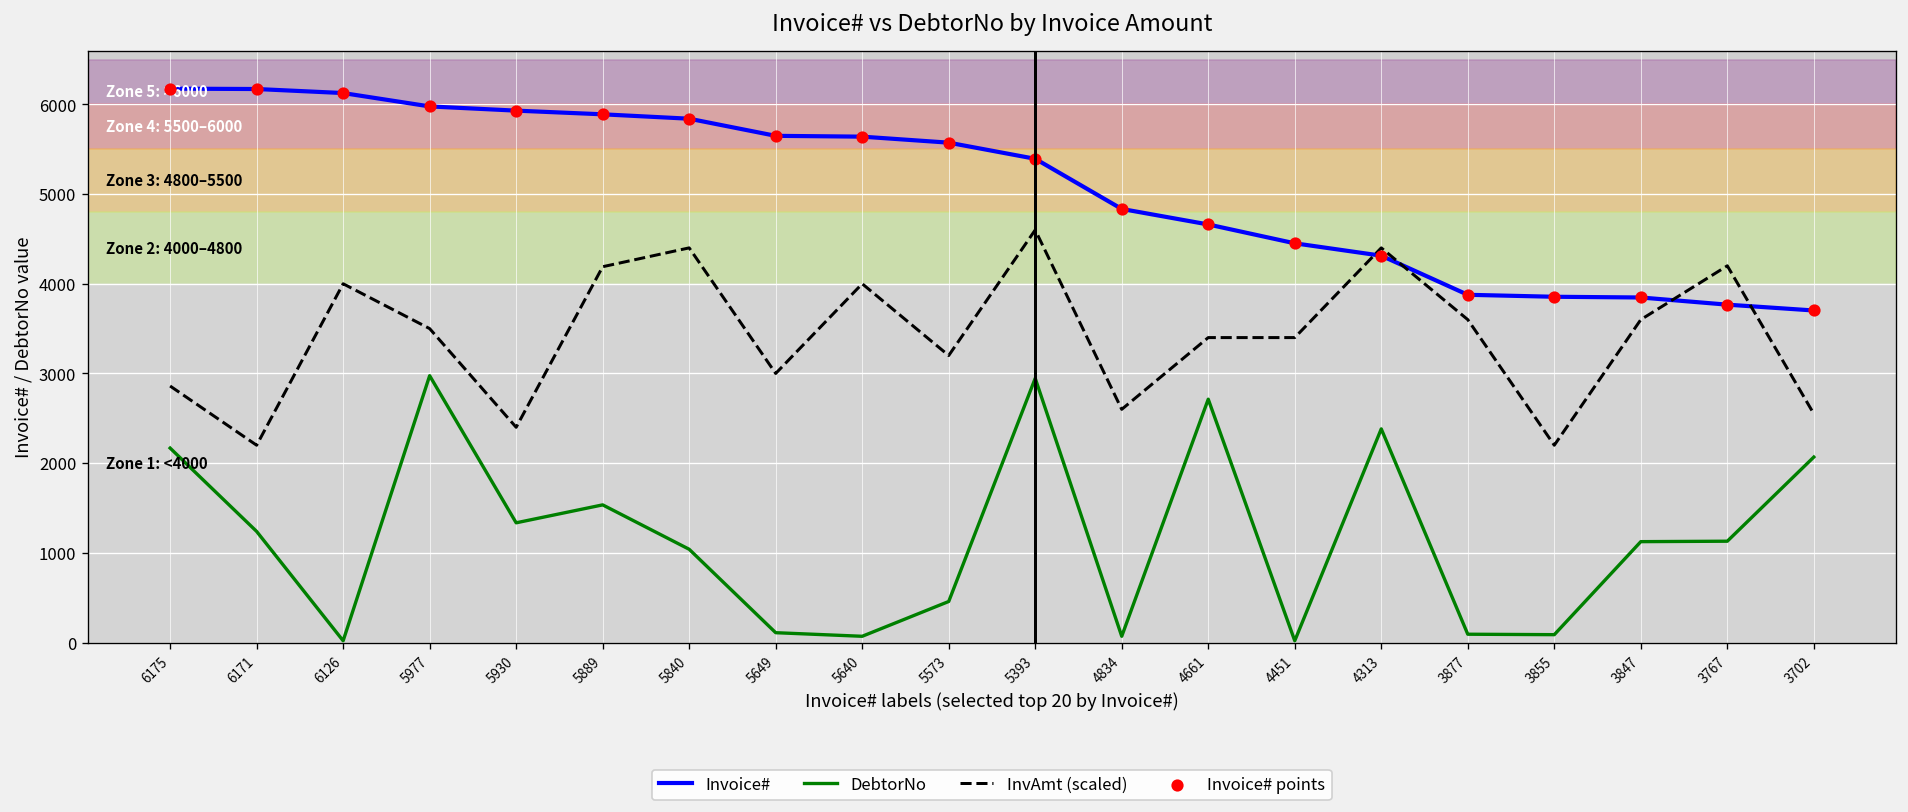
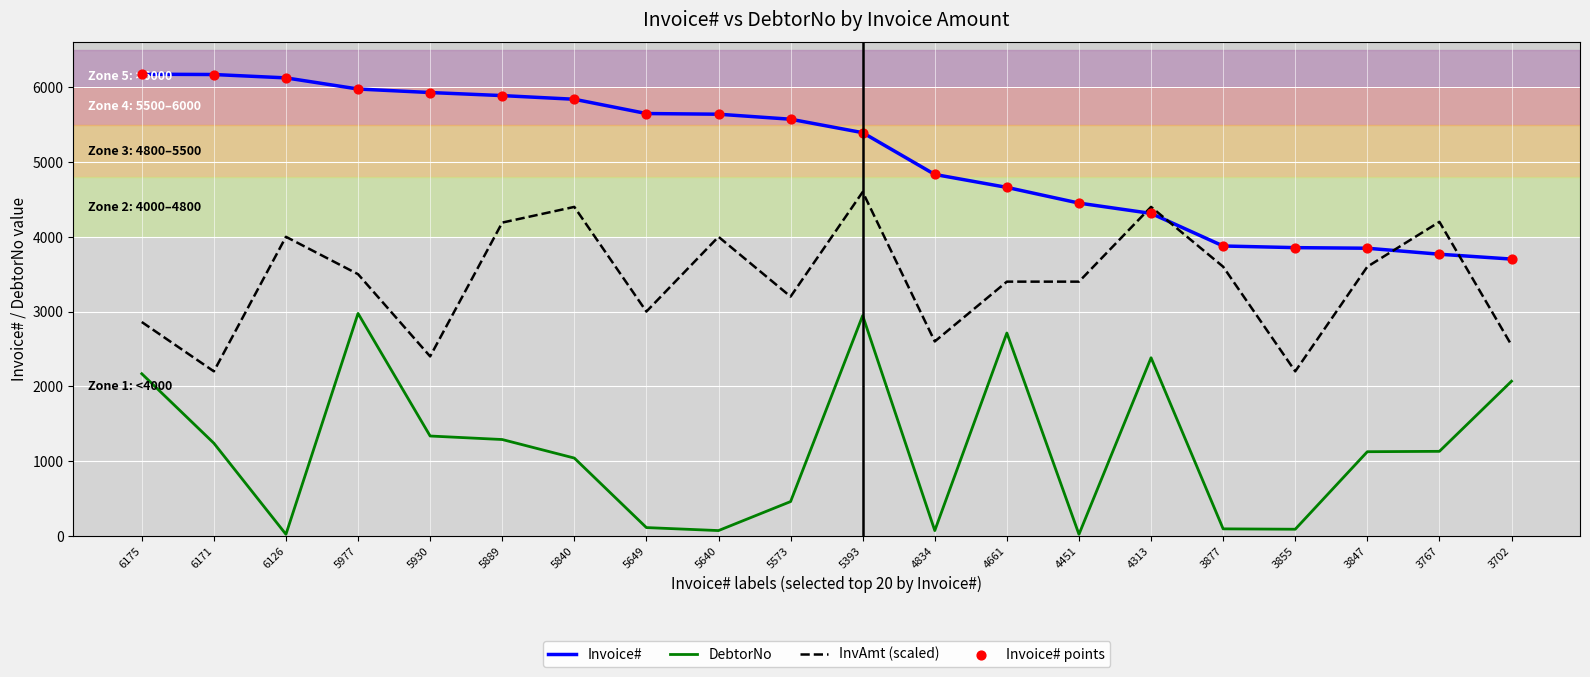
DebtorNo, 5889: 1500 -> 1300
